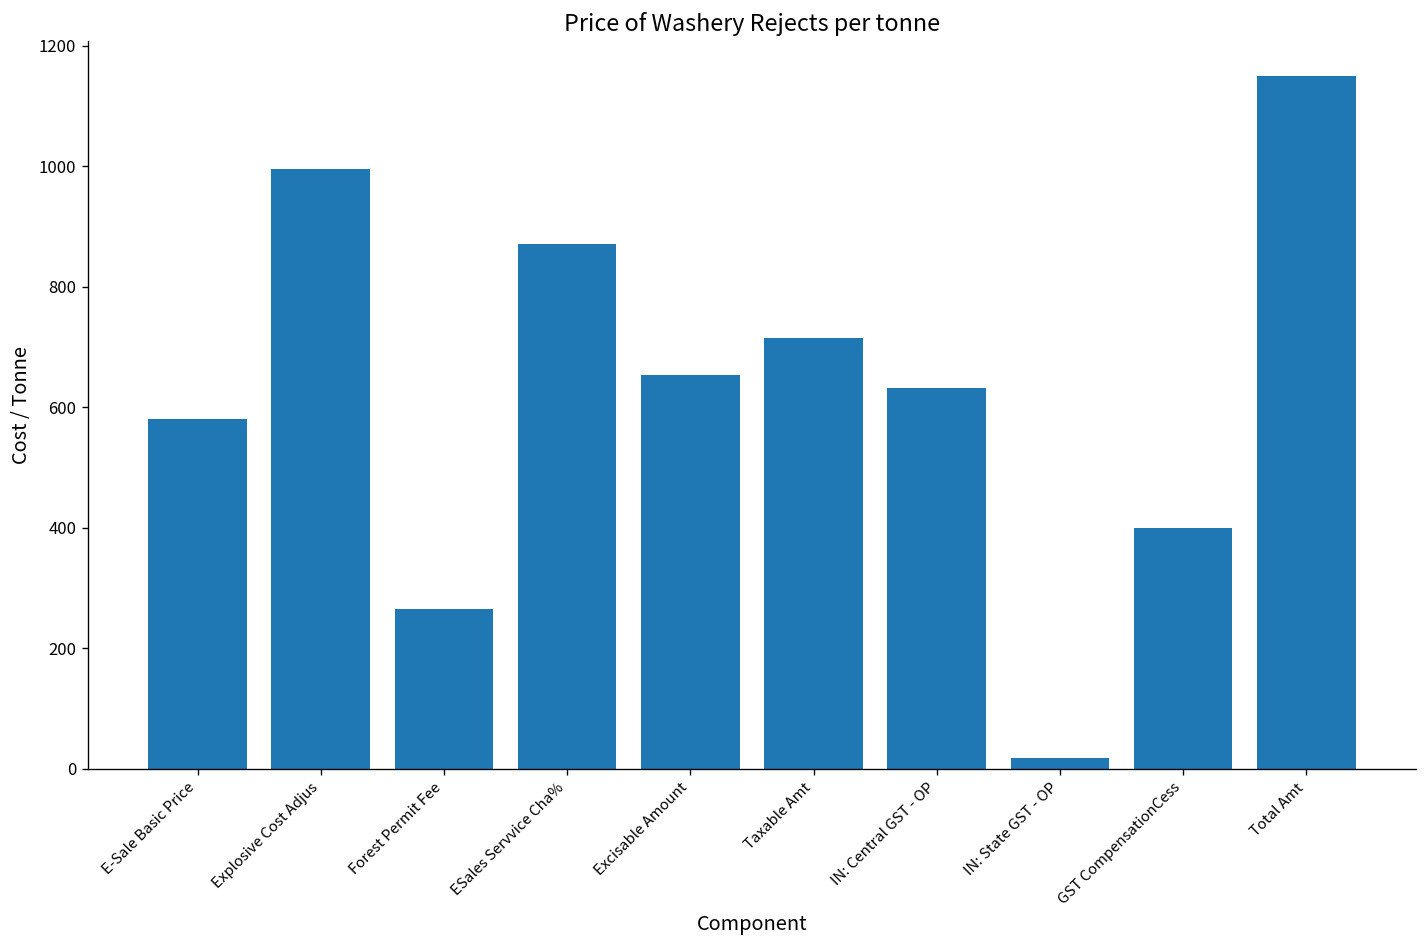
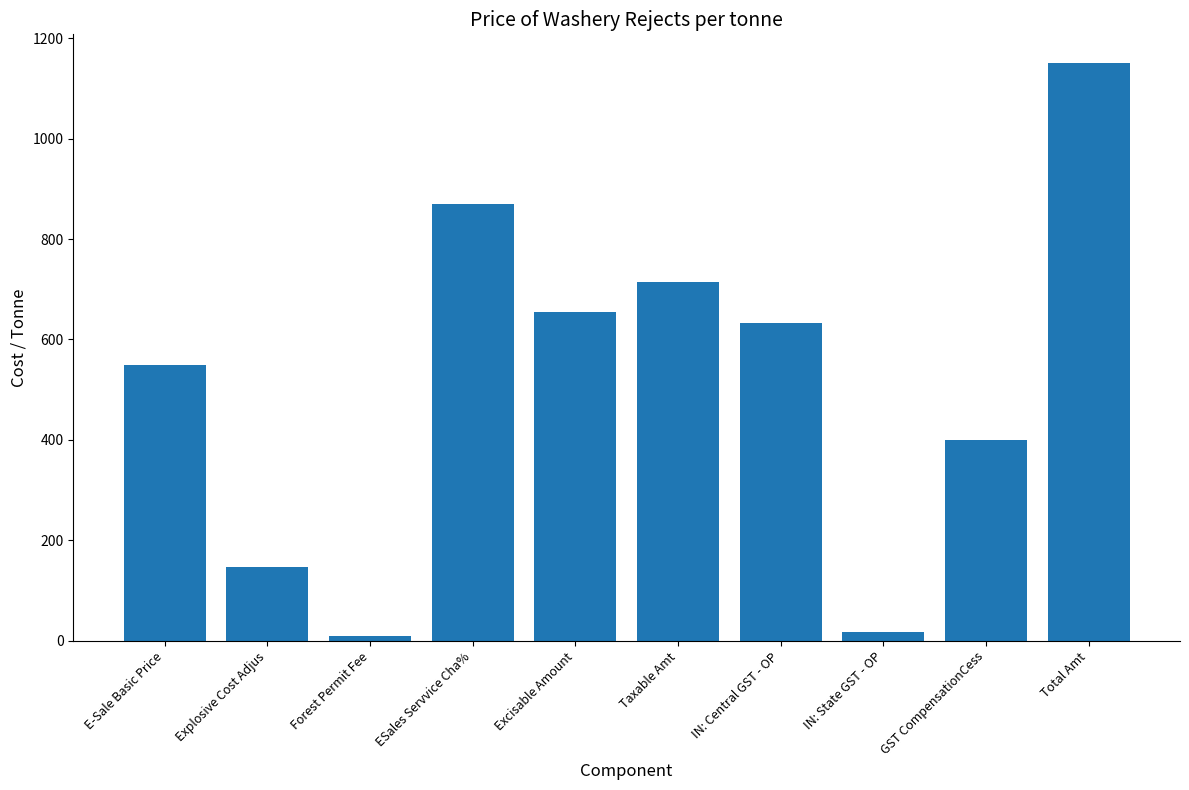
E-Sale Basic Price: 580 -> 550
Explosive Cost Adjus: 1000 -> 150
Forest Permit Fee: 270 -> 10
